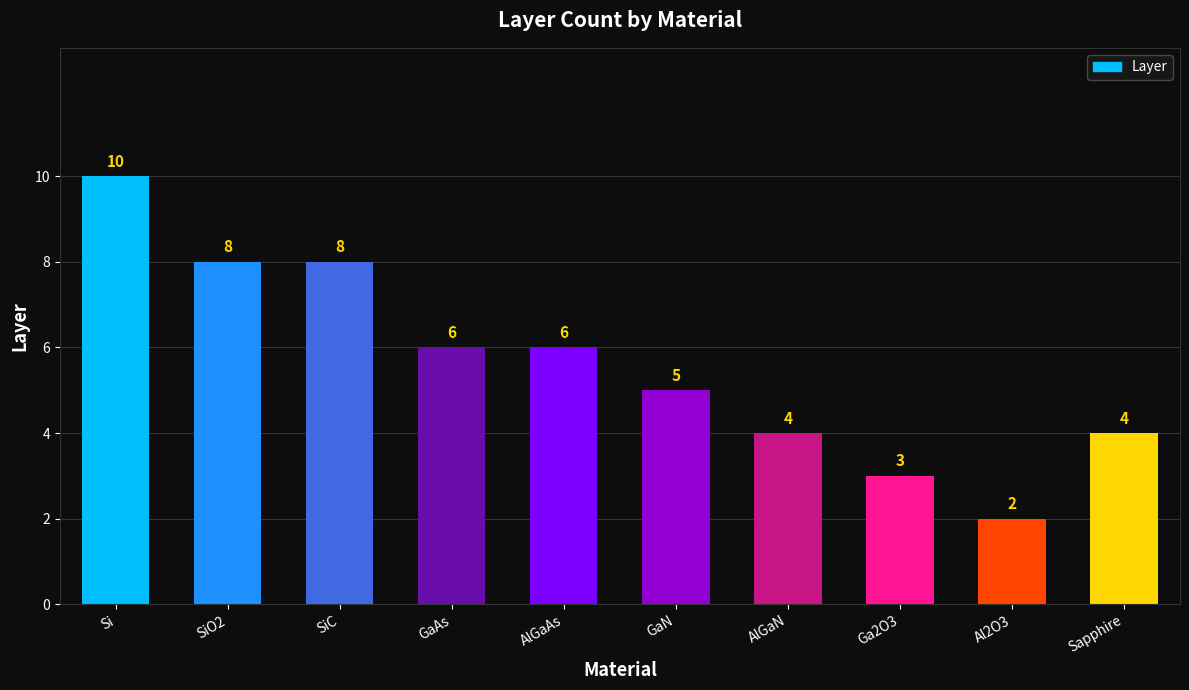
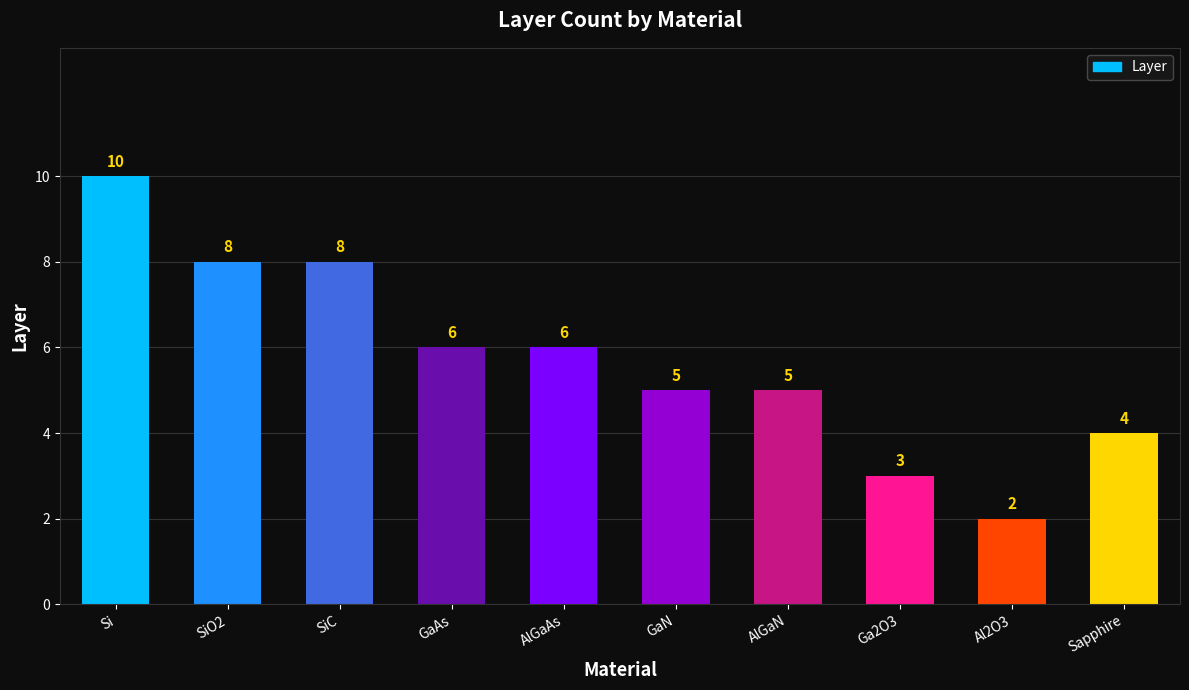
AlGaN: 4 -> 5
